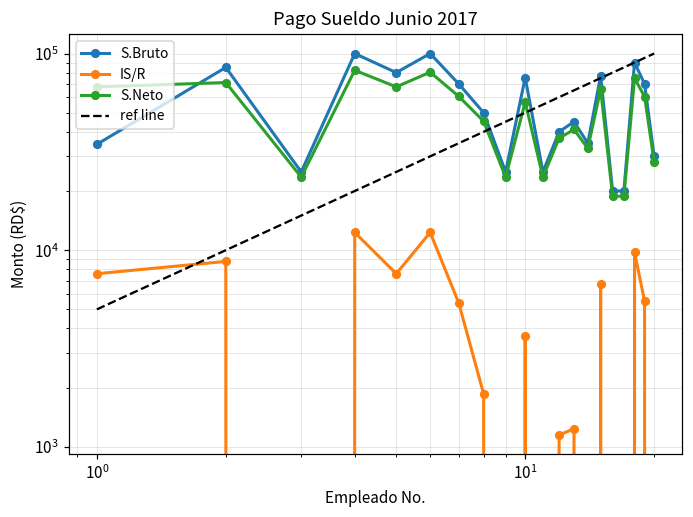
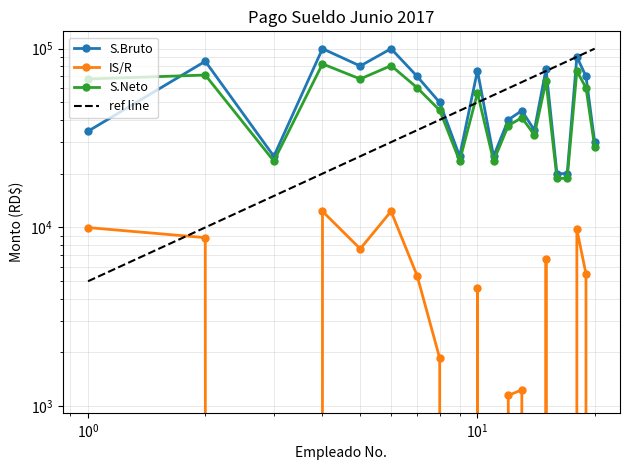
IS/R, 10^0: 7600 -> 10000
IS/R, 10^1: 3700 -> 4600
